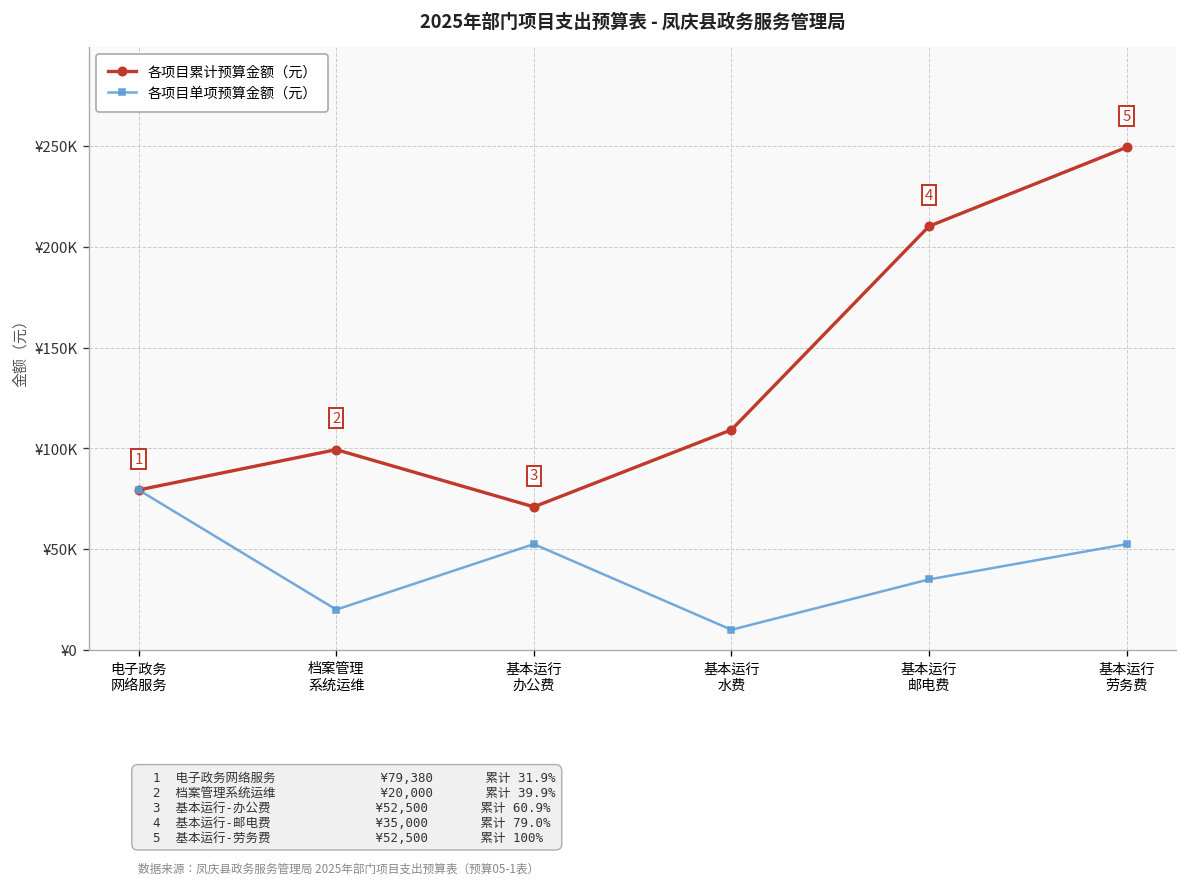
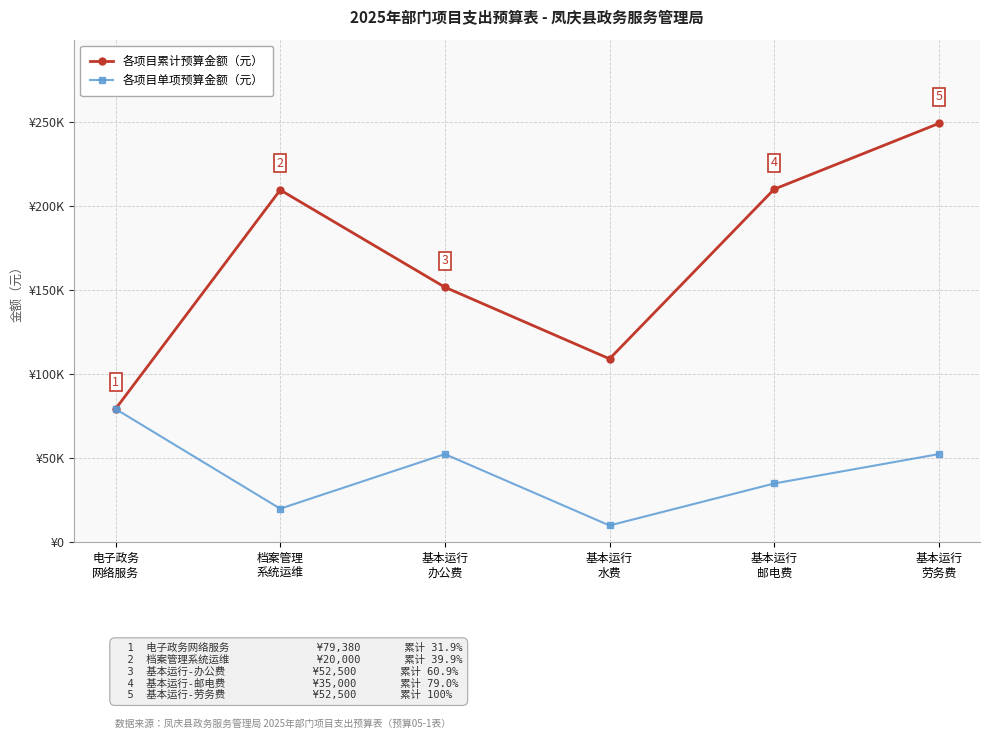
各项目累计预算金额（元）, 档案管理 系统运维: ¥99000 -> ¥210000
各项目累计预算金额（元）, 基本运行 办公费: ¥71000 -> ¥152000
